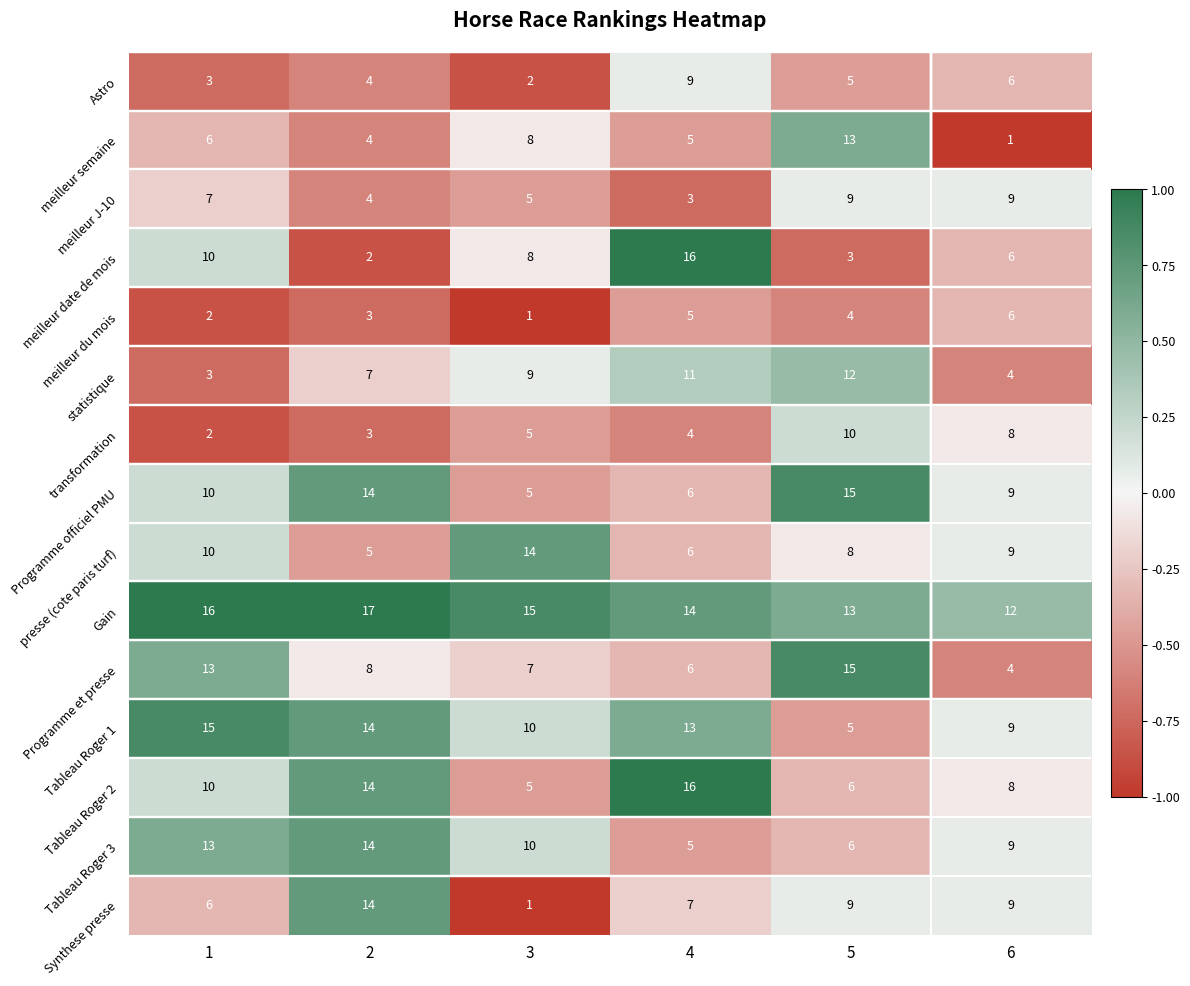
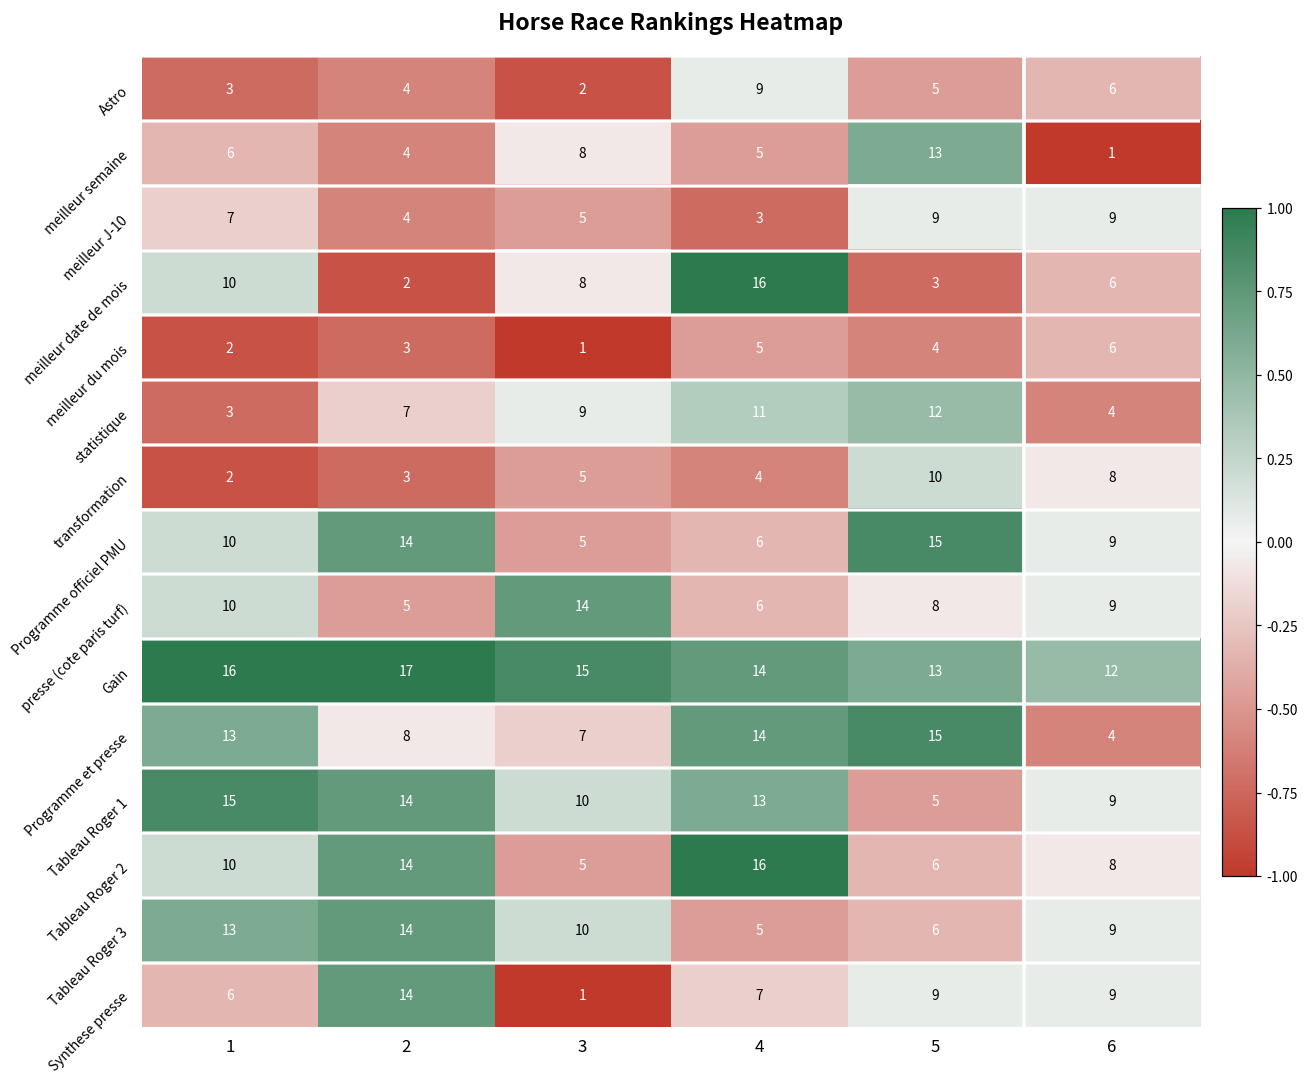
Programme et presse, 4: 6 -> 14
